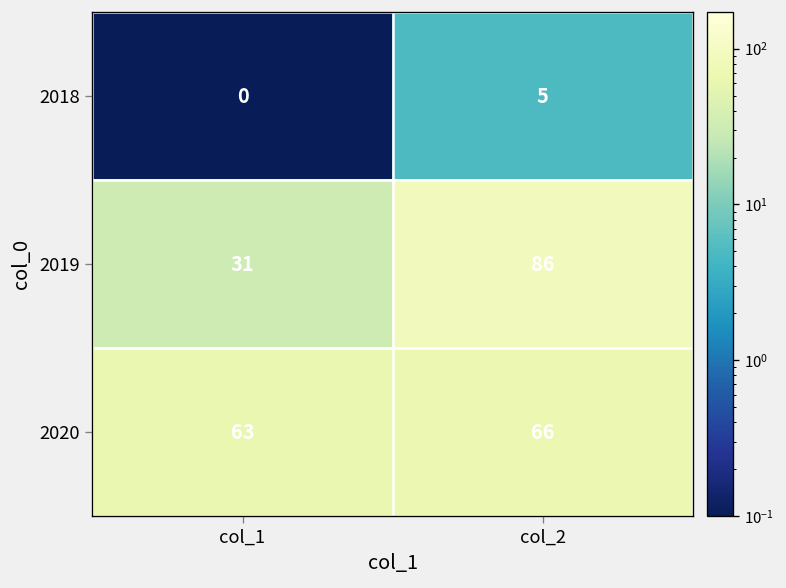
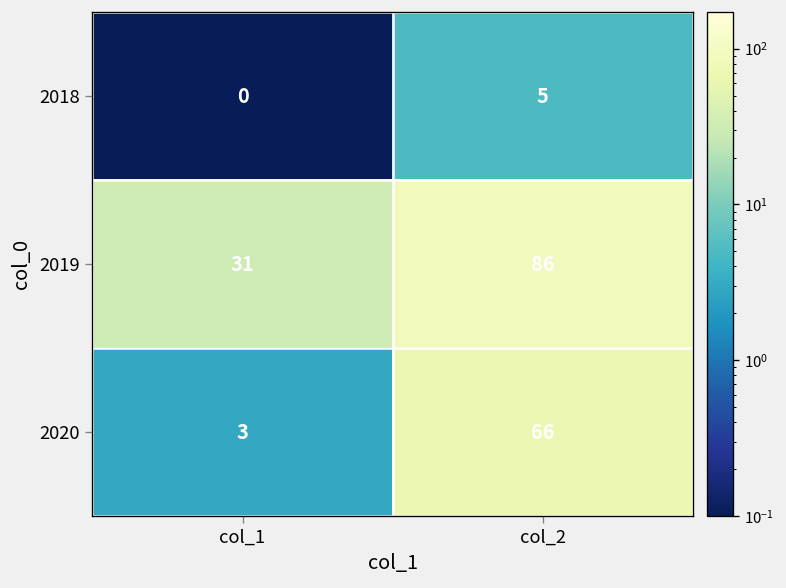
2020, col_1: 63 -> 3
